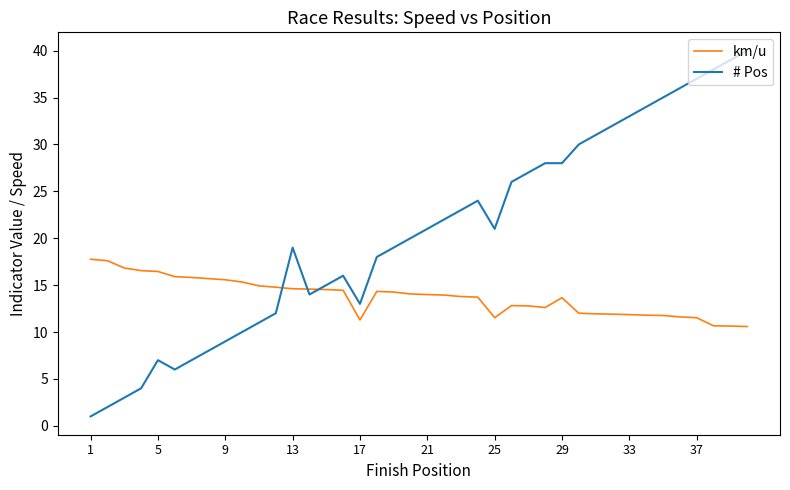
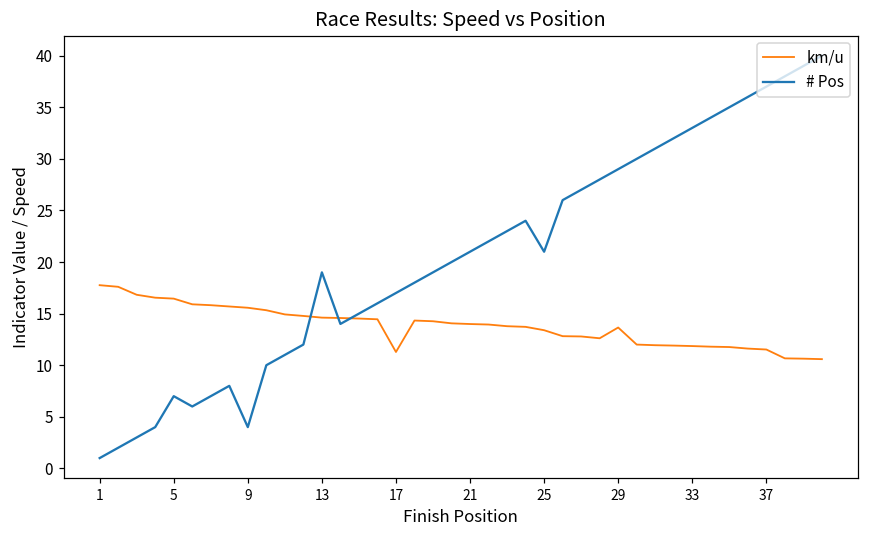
# Pos, 9: 9 -> 4
# Pos, 17: 13 -> 17
km/u, 25: 12 -> 13
# Pos, 29: 28 -> 29
